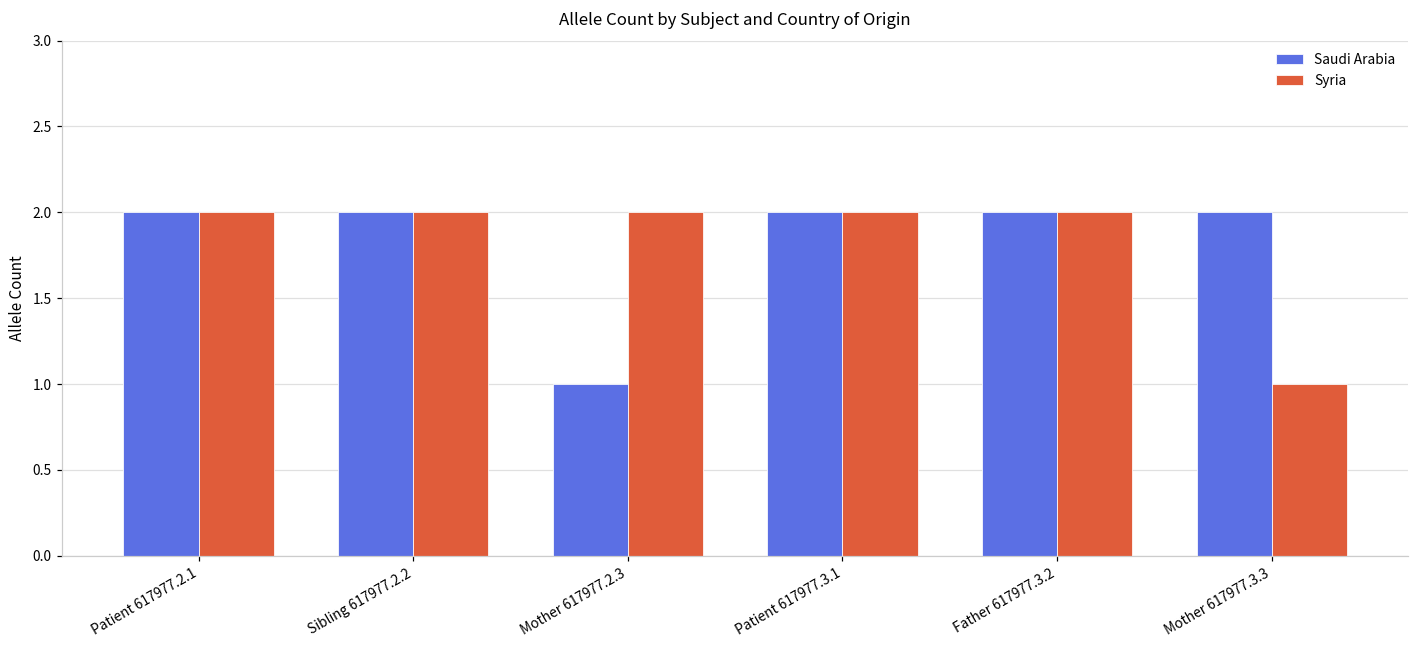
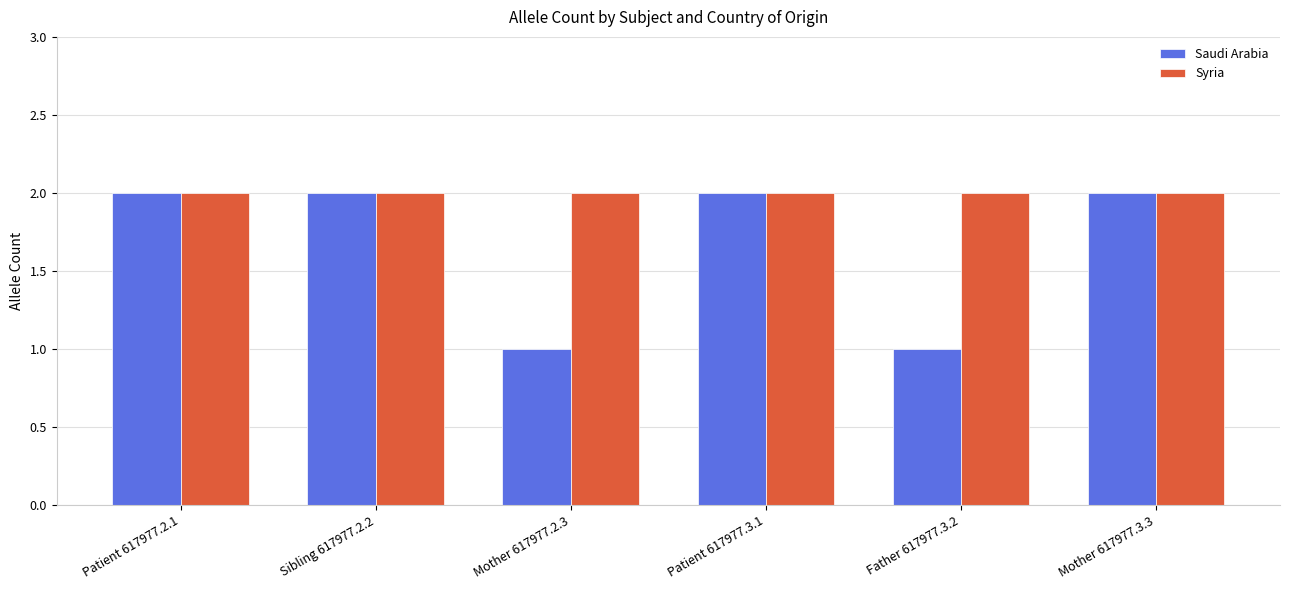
Saudi Arabia, Father 617977.3.2: 2 -> 1
Syria, Mother 617977.3.3: 1 -> 2
